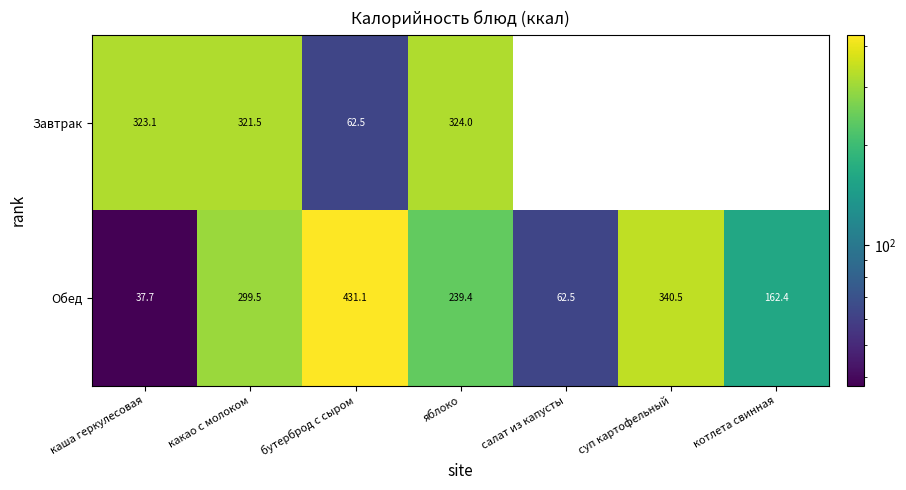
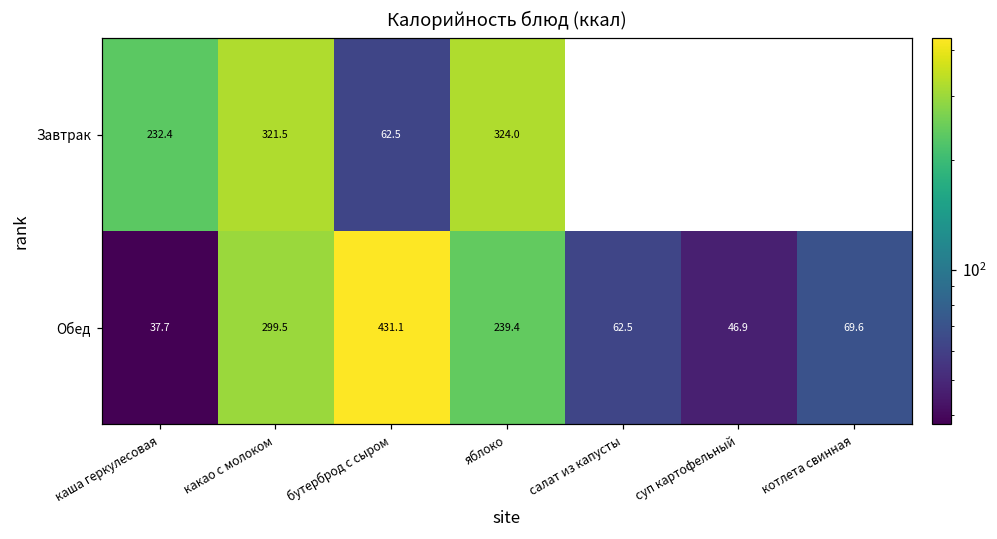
Завтрак, каша геркулесовая: 323.1 -> 232.4
Обед, суп картофельный: 340.5 -> 46.9
Обед, котлета свинная: 162.4 -> 69.6
